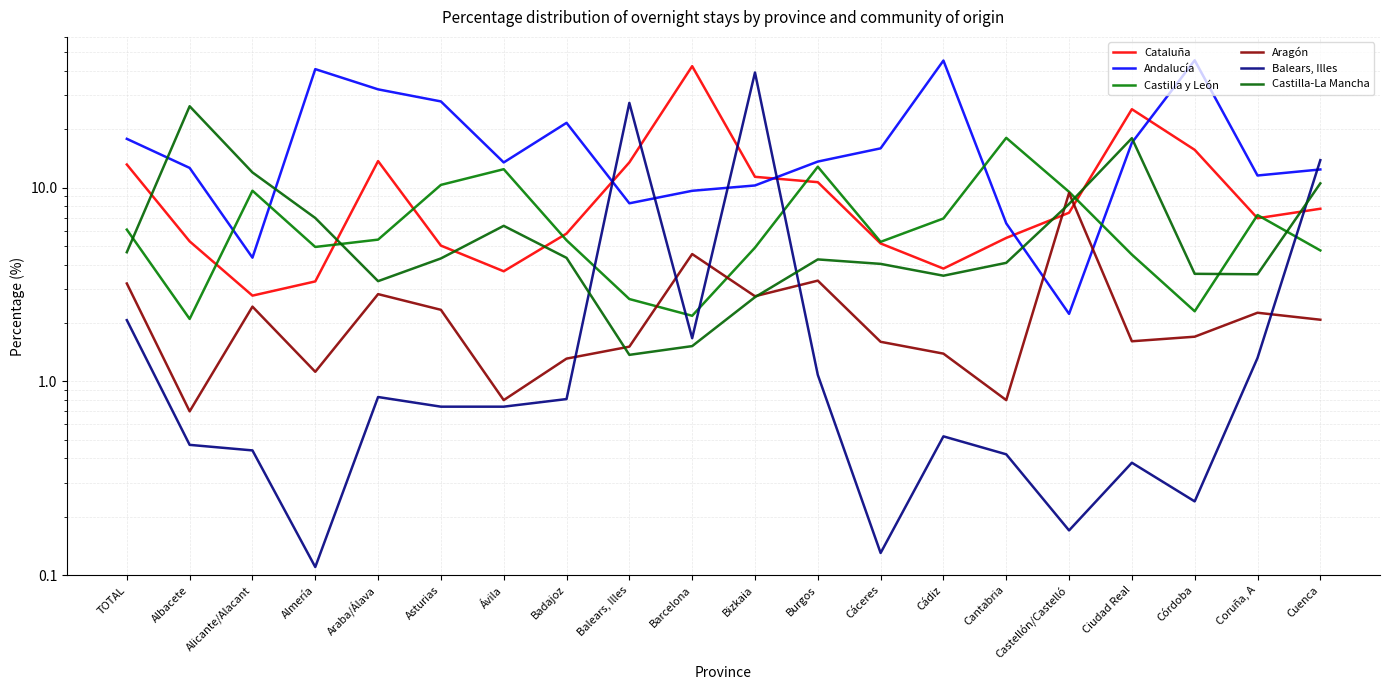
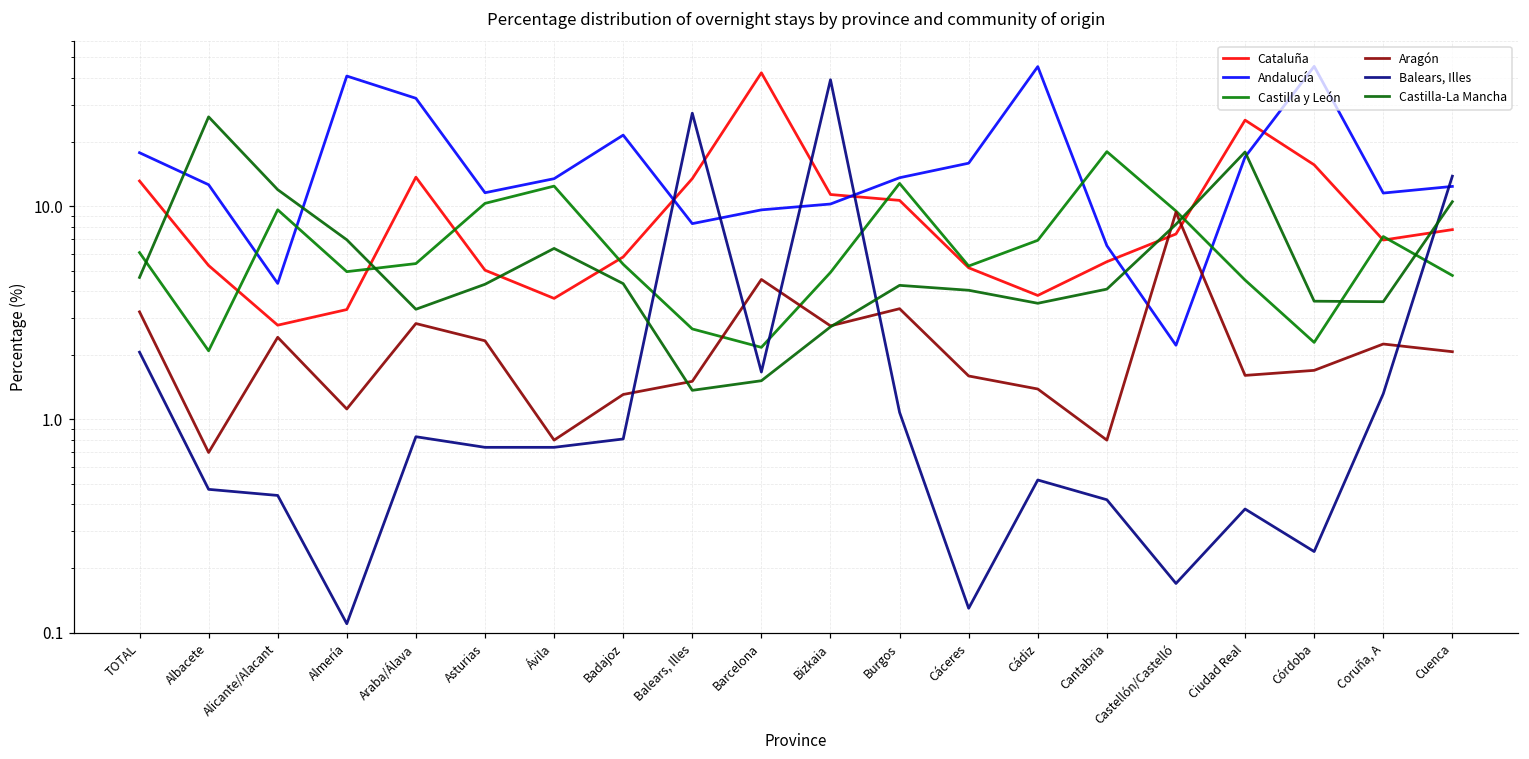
Andalucía, Asturias: 28 -> 12
